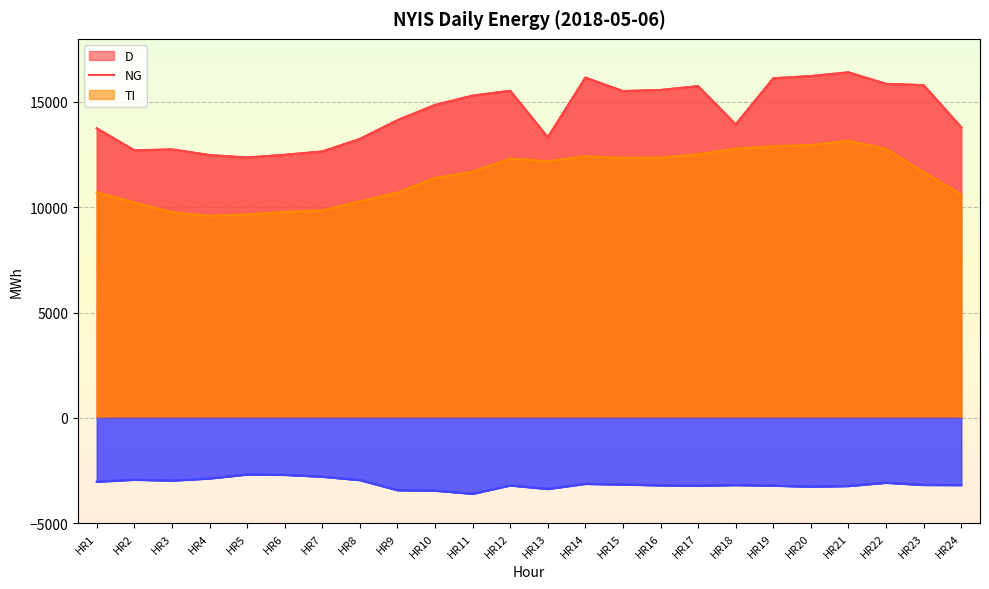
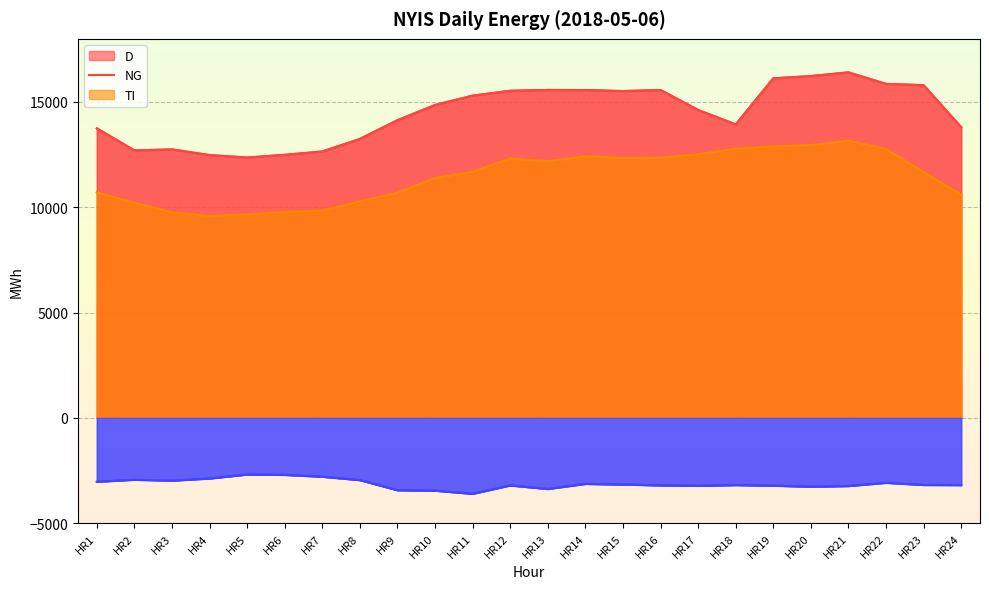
D, HR13: 13300 -> 15600
D, HR14: 16200 -> 15600
D, HR17: 15800 -> 14600
